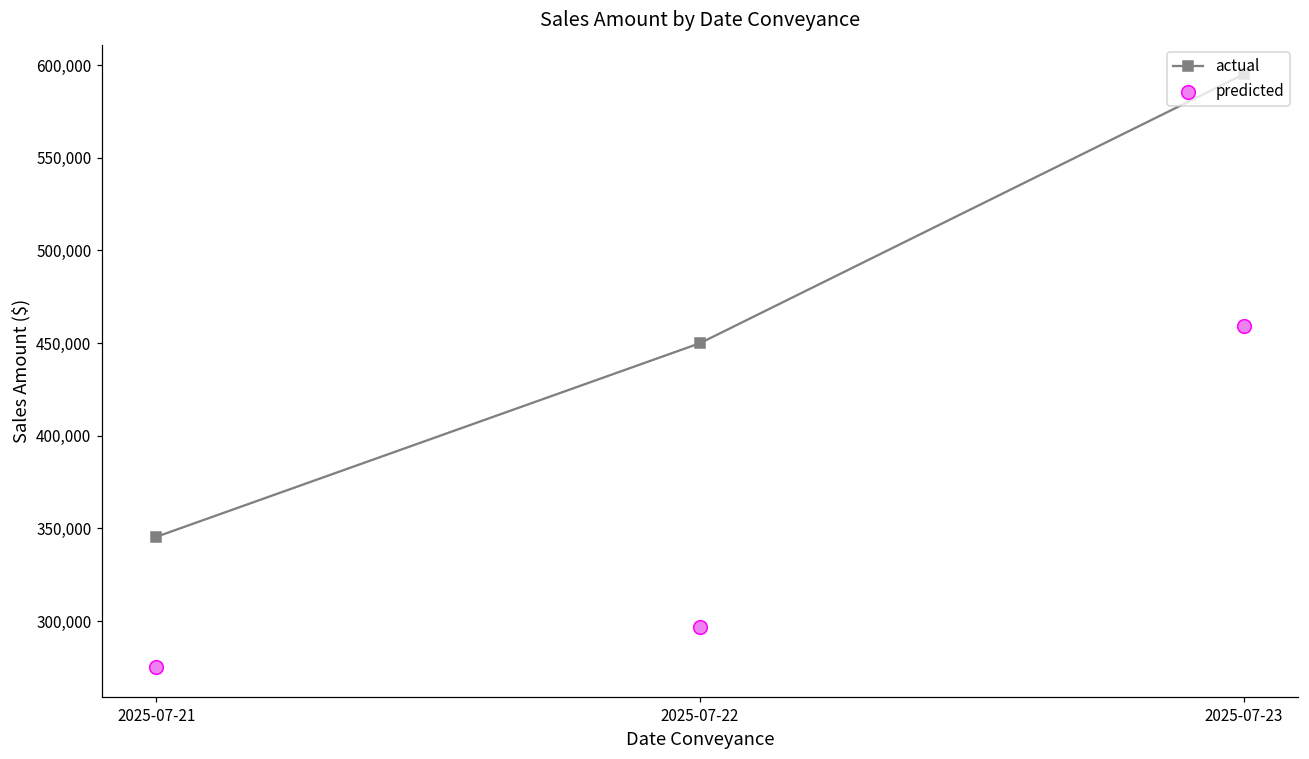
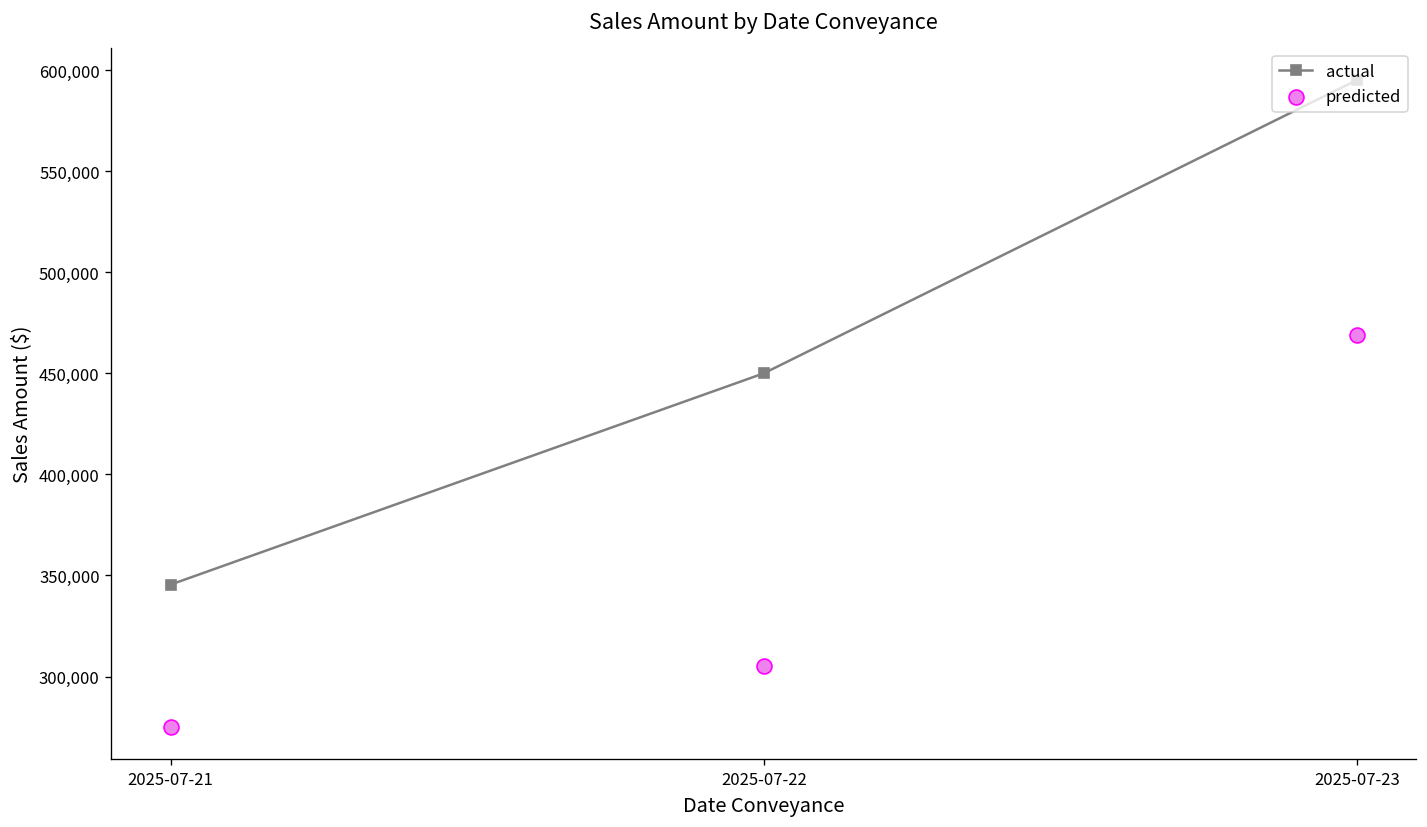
predicted, 2025-07-22: 297,000 -> 305,000
predicted, 2025-07-23: 459,000 -> 469,000
